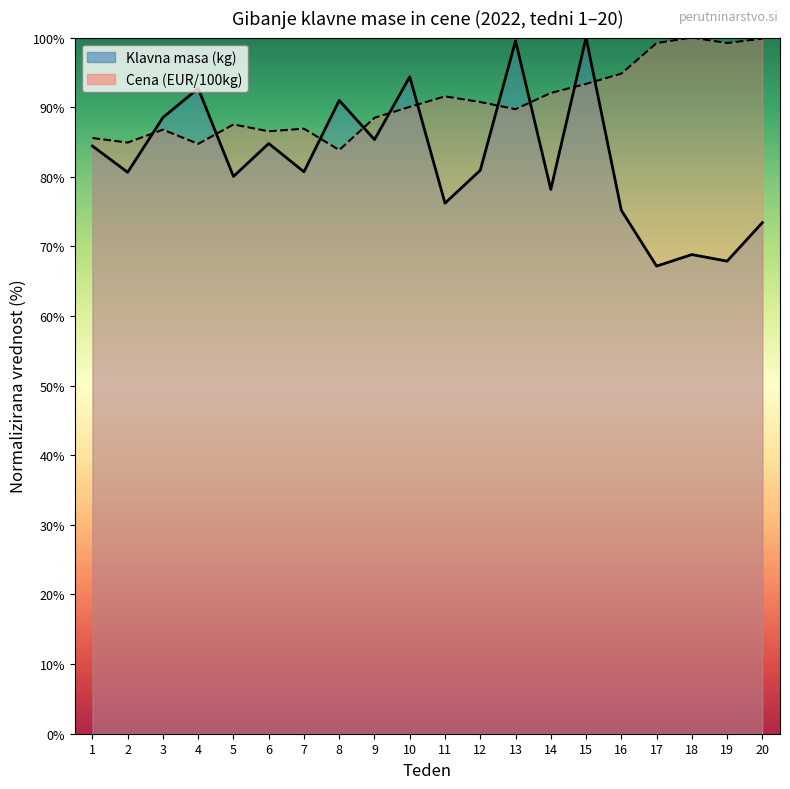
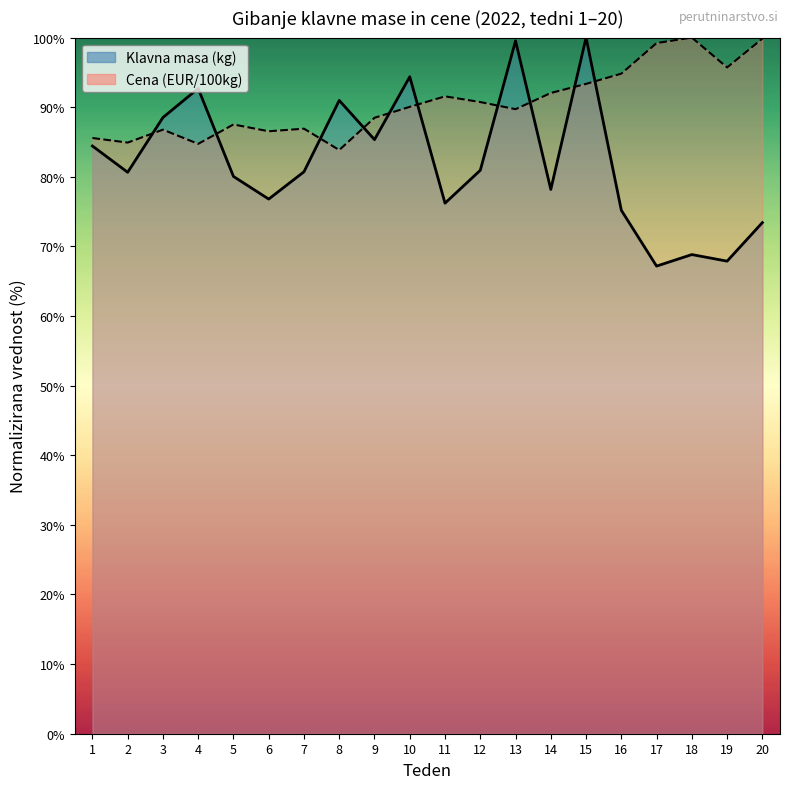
Klavna masa (kg), 6: 85% -> 77%
Cena (EUR/100kg), 19: 99% -> 96%
